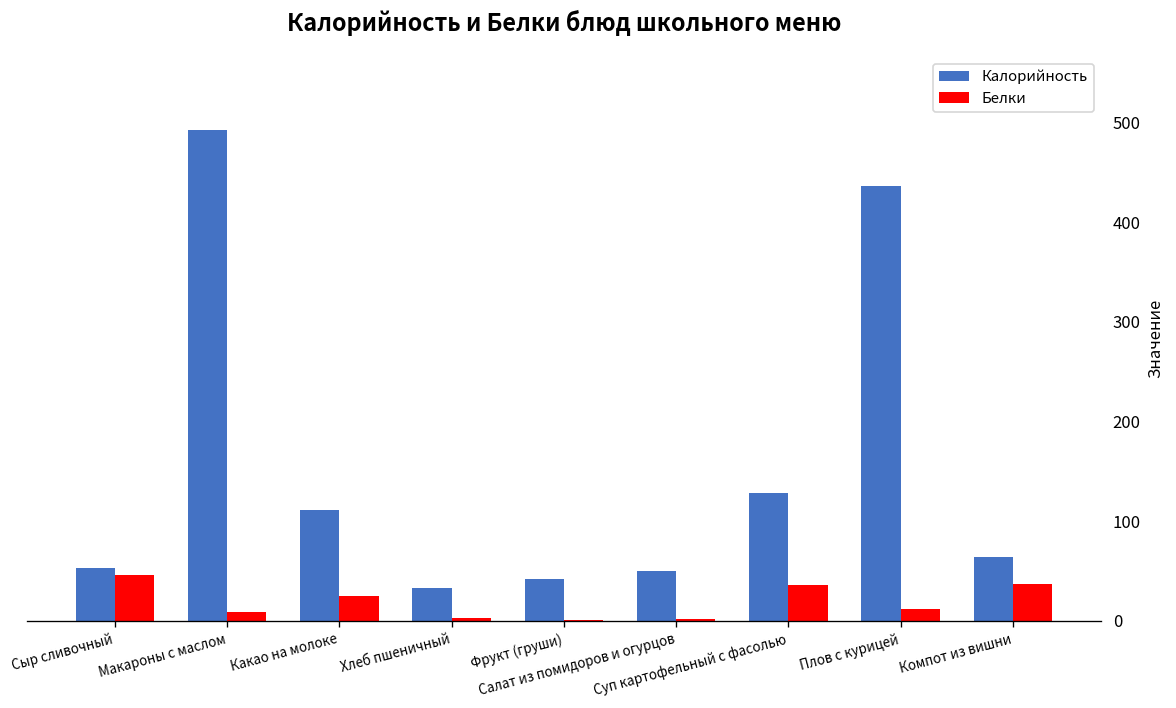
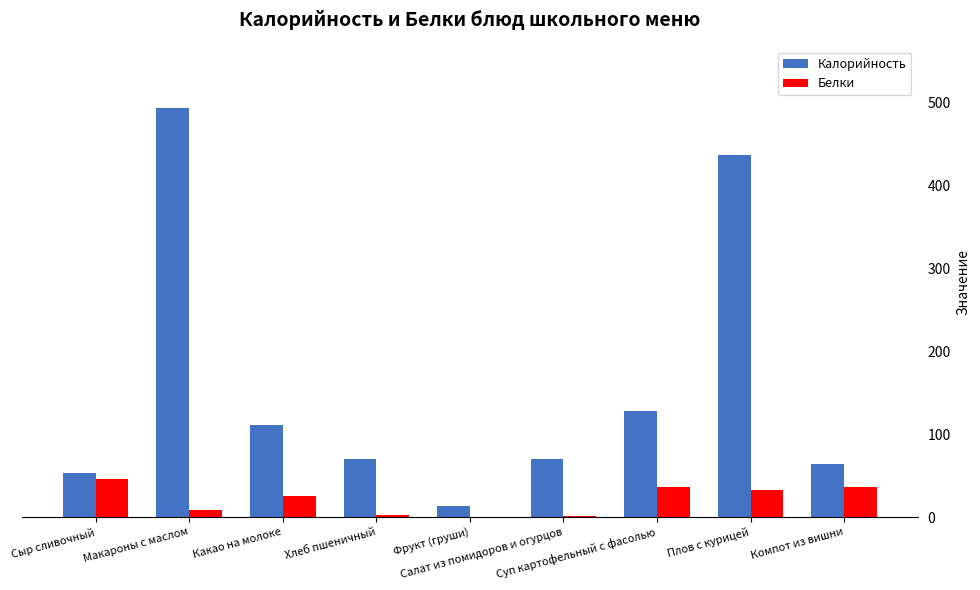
Калорийность, Хлеб пшеничный: 30 -> 70
Калорийность, Фрукт (груши): 40 -> 10
Калорийность, Салат из помидоров и огурцов: 50 -> 70
Белки, Плов с курицей: 10 -> 30
